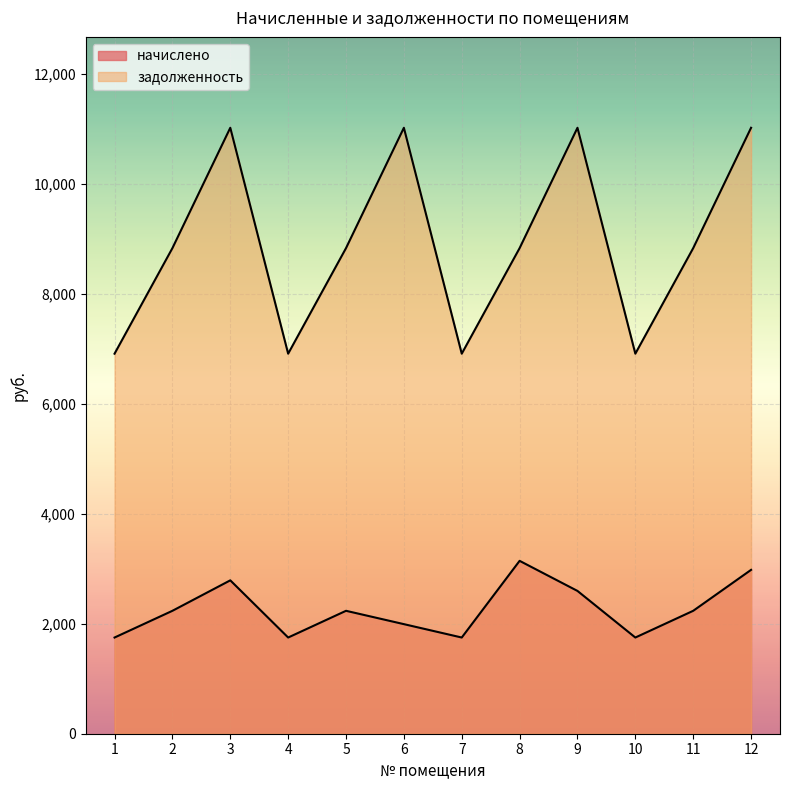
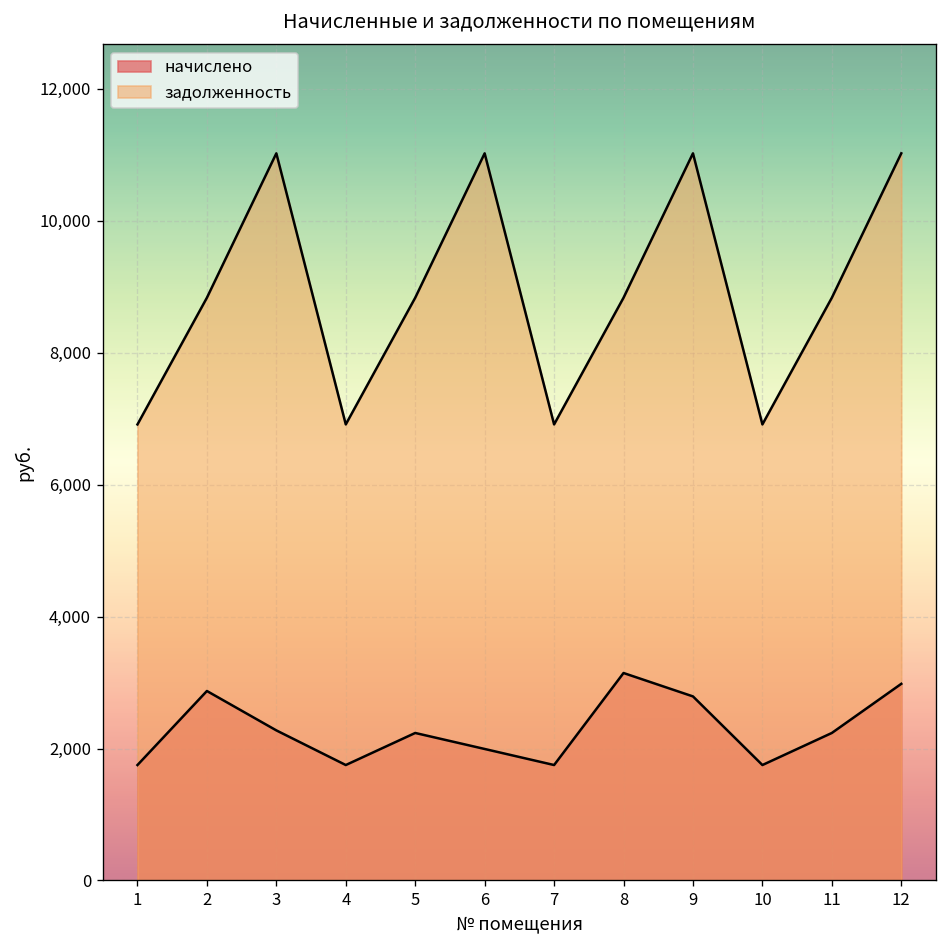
начислено, 2: 2,200 -> 2,900
начислено, 3: 2,800 -> 2,300
начислено, 9: 2,600 -> 2,800
